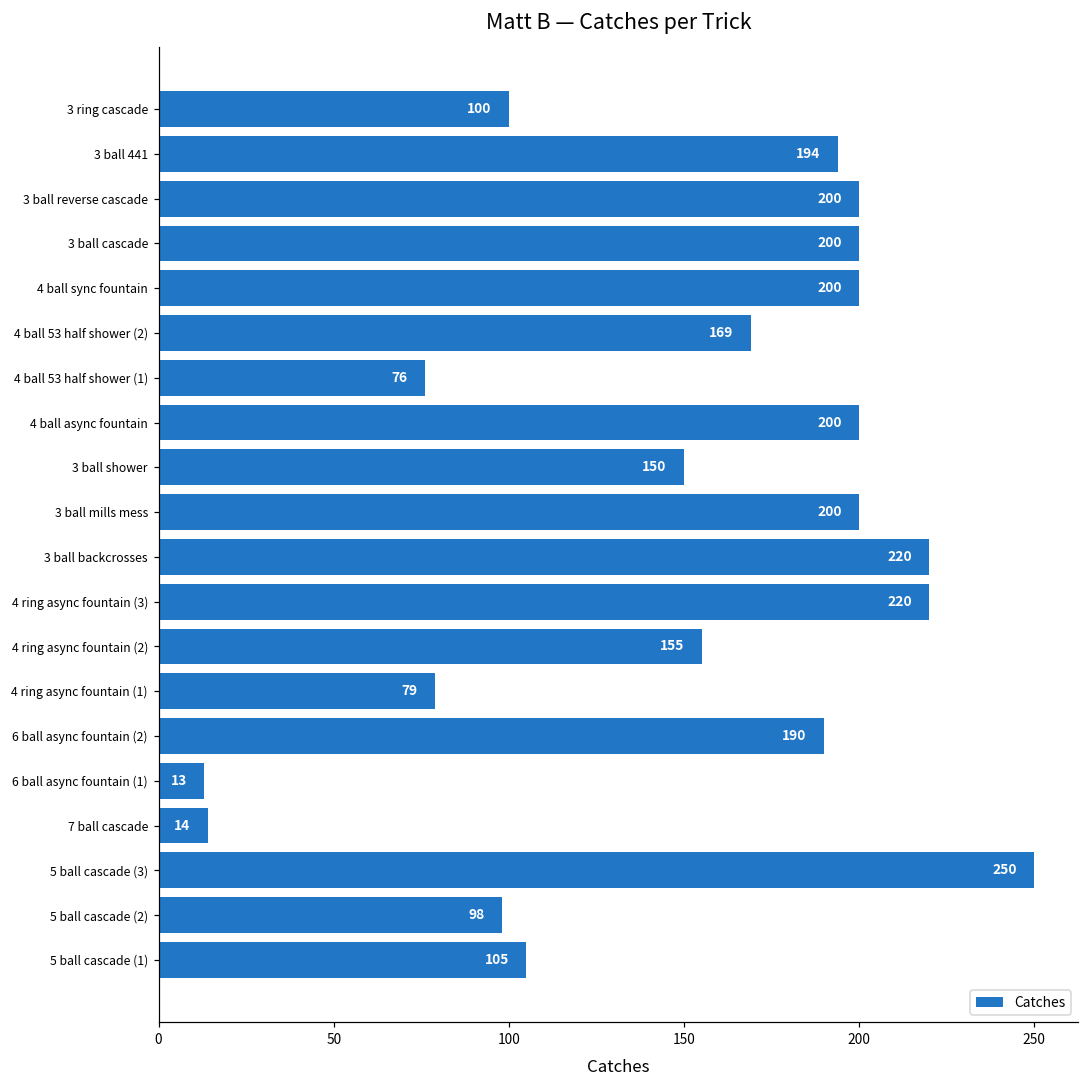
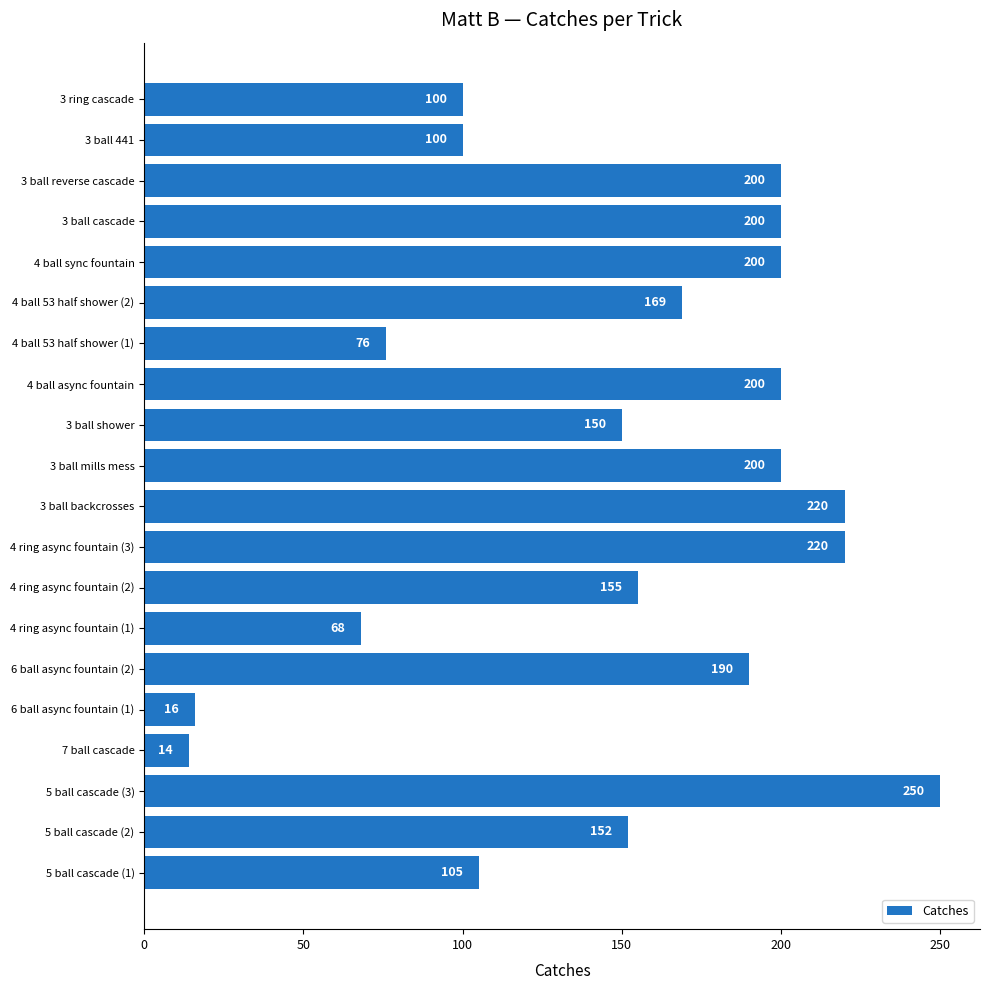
3 ball 441: 194 -> 100
4 ring async fountain (1): 79 -> 68
6 ball async fountain (1): 13 -> 16
5 ball cascade (2): 98 -> 152
